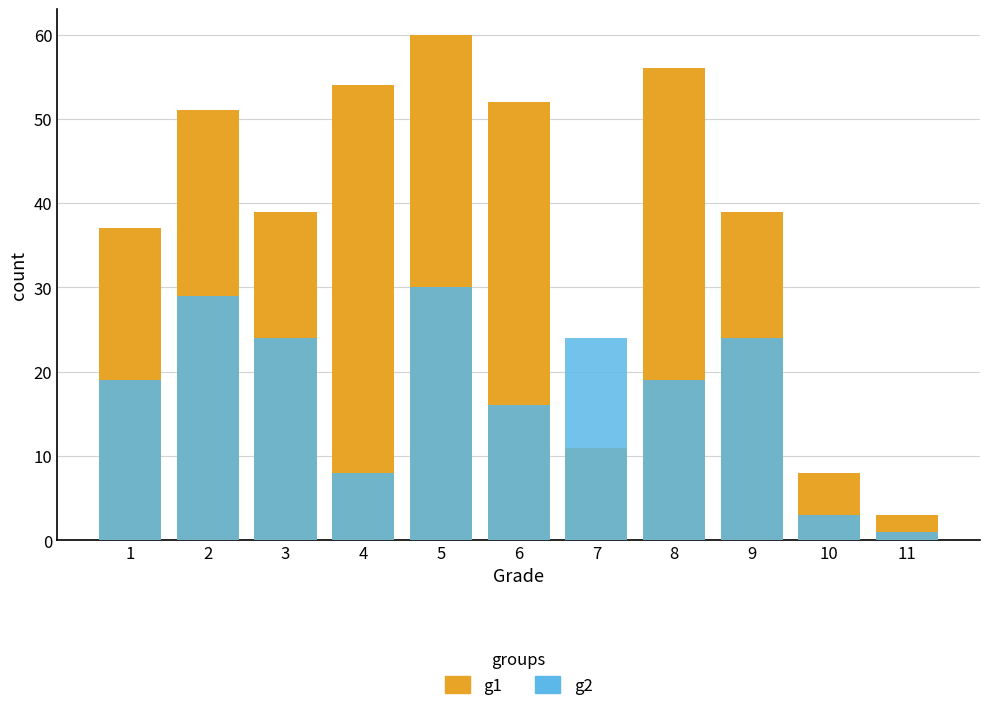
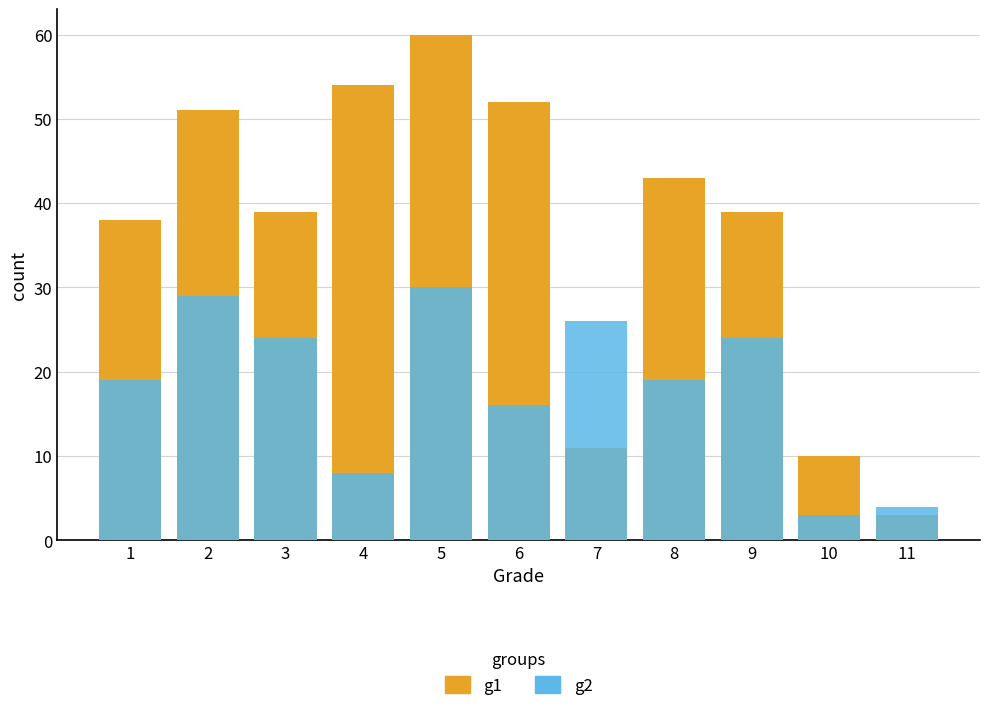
g1, 1: 37 -> 38
g2, 7: 24 -> 26
g1, 8: 56 -> 43
g1, 10: 8 -> 10
g2, 11: 1 -> 4
